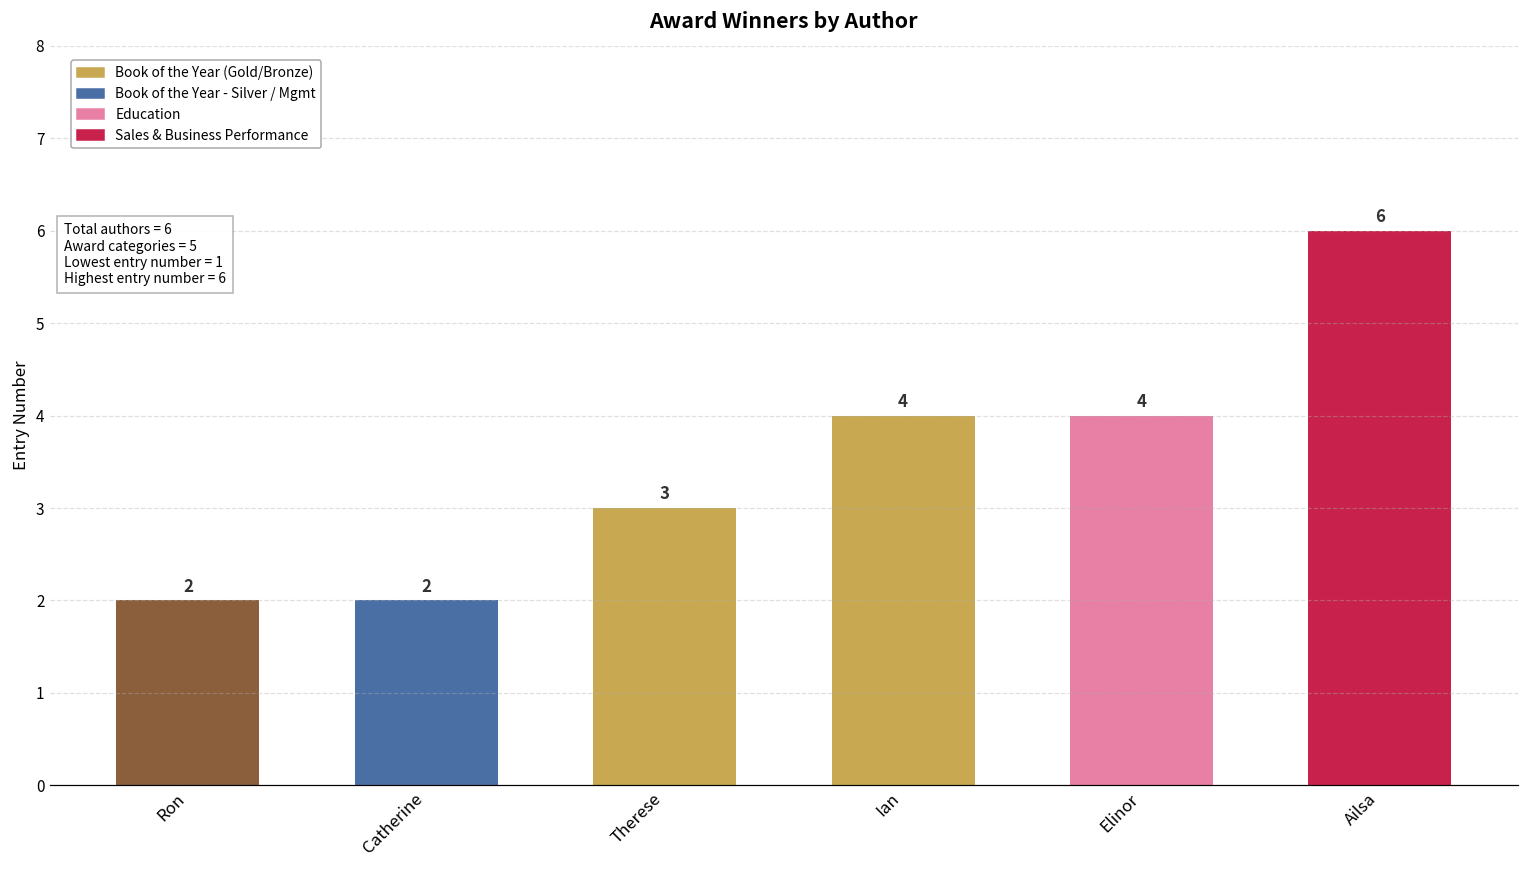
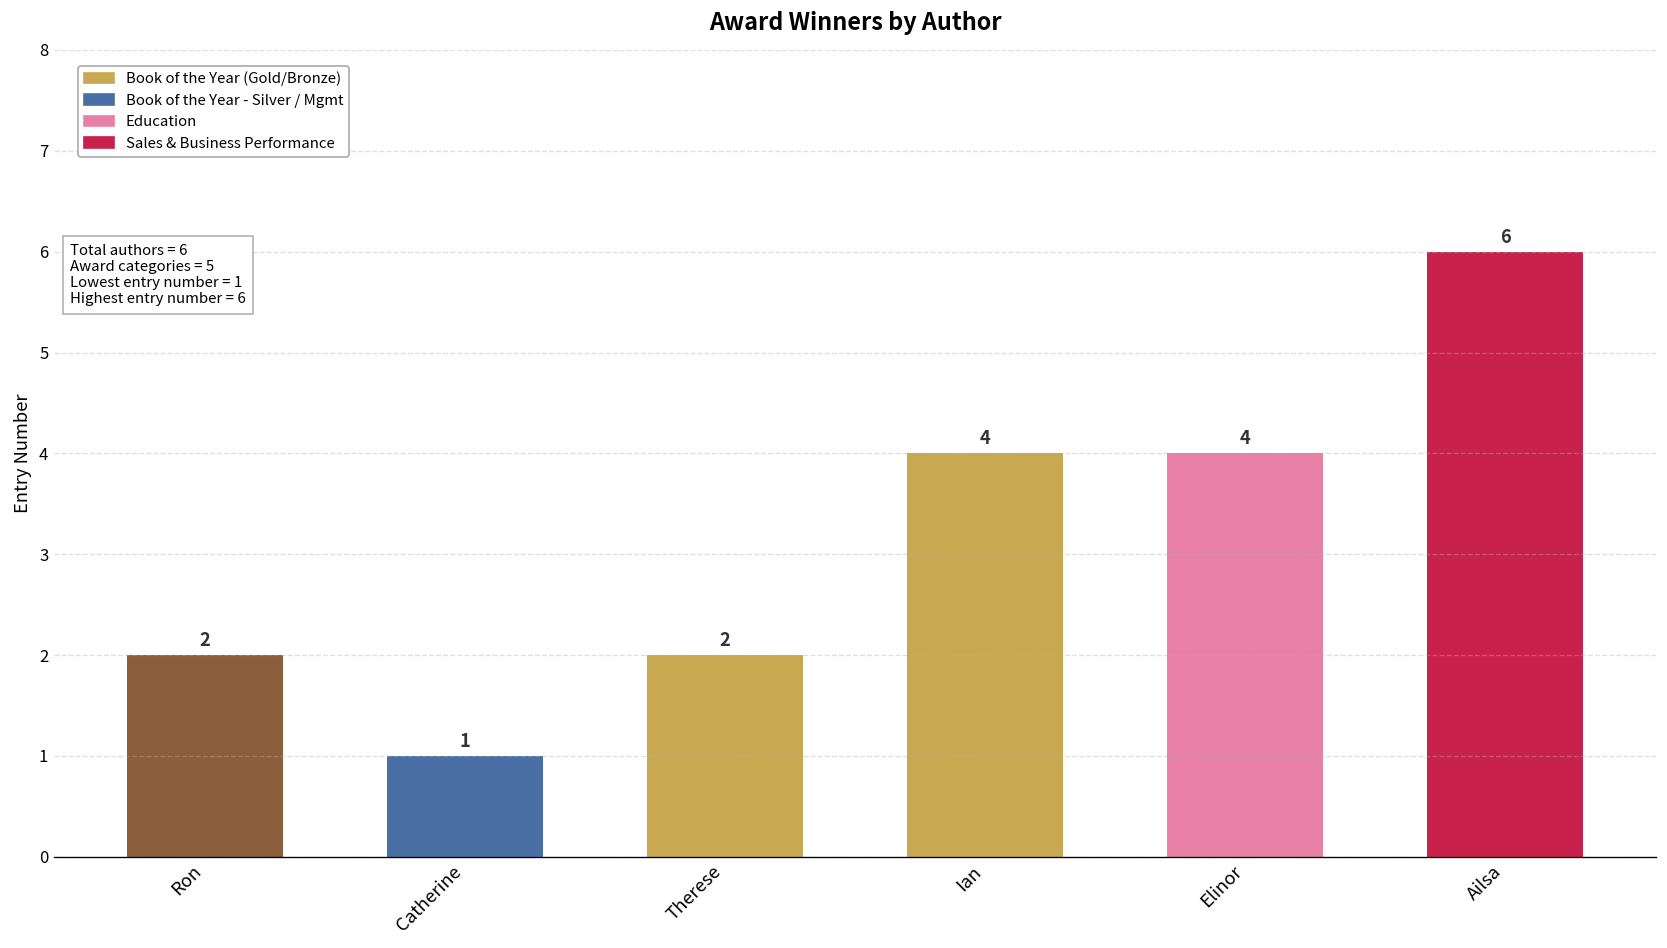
Catherine: 2 -> 1
Therese: 3 -> 2
